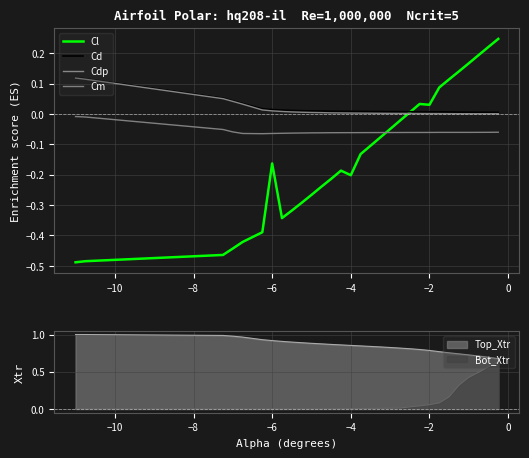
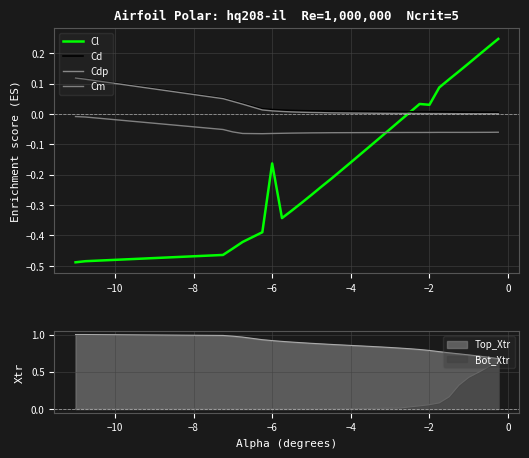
Airfoil Polar: hq208-il Re=1,000,000 Ncrit=5, Cl, −4: -0.20 -> -0.16
